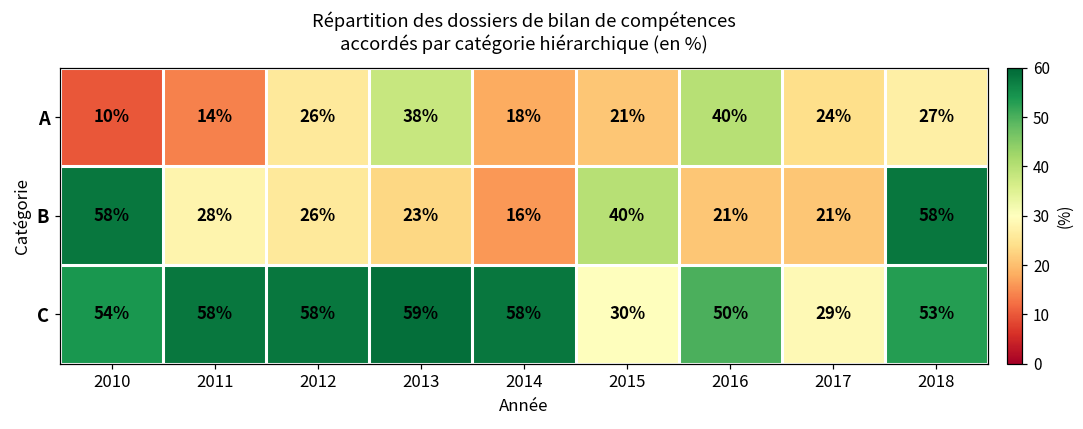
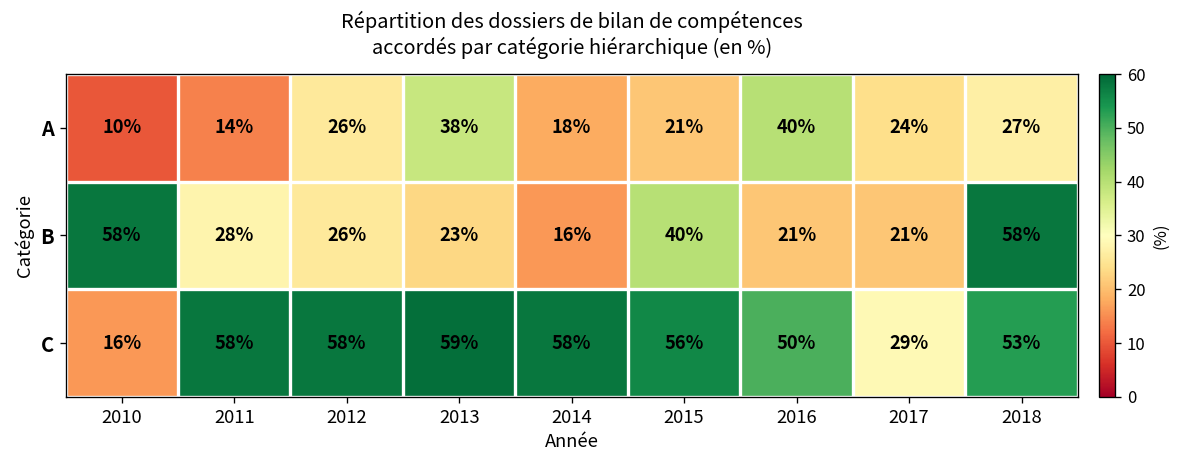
C, 2010: 54% -> 16%
C, 2015: 30% -> 56%
